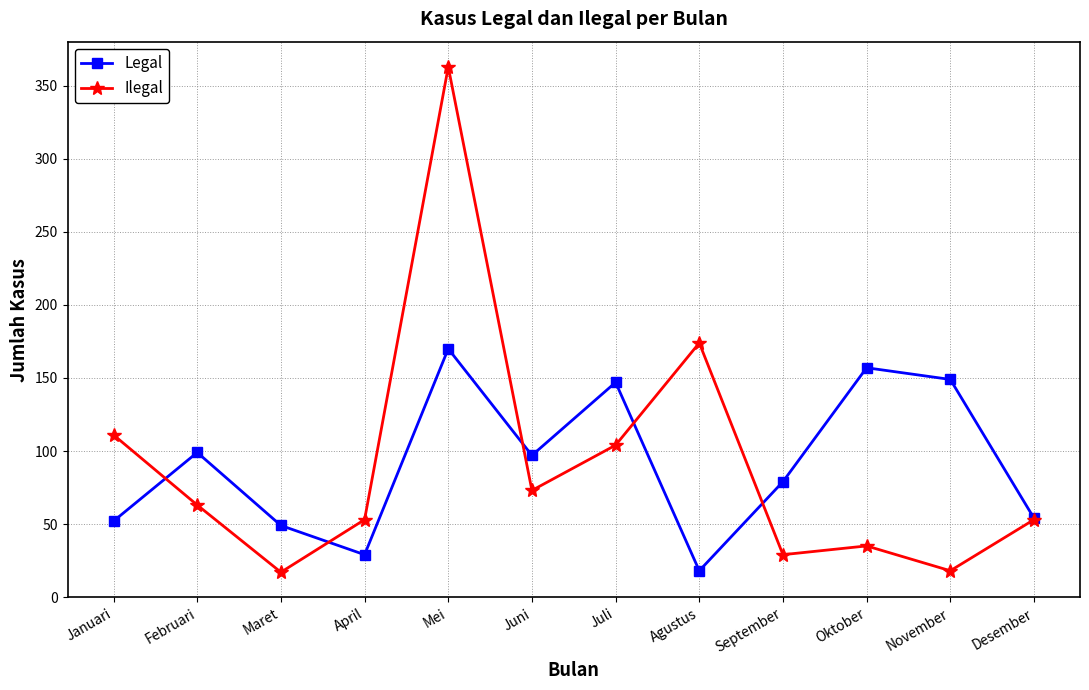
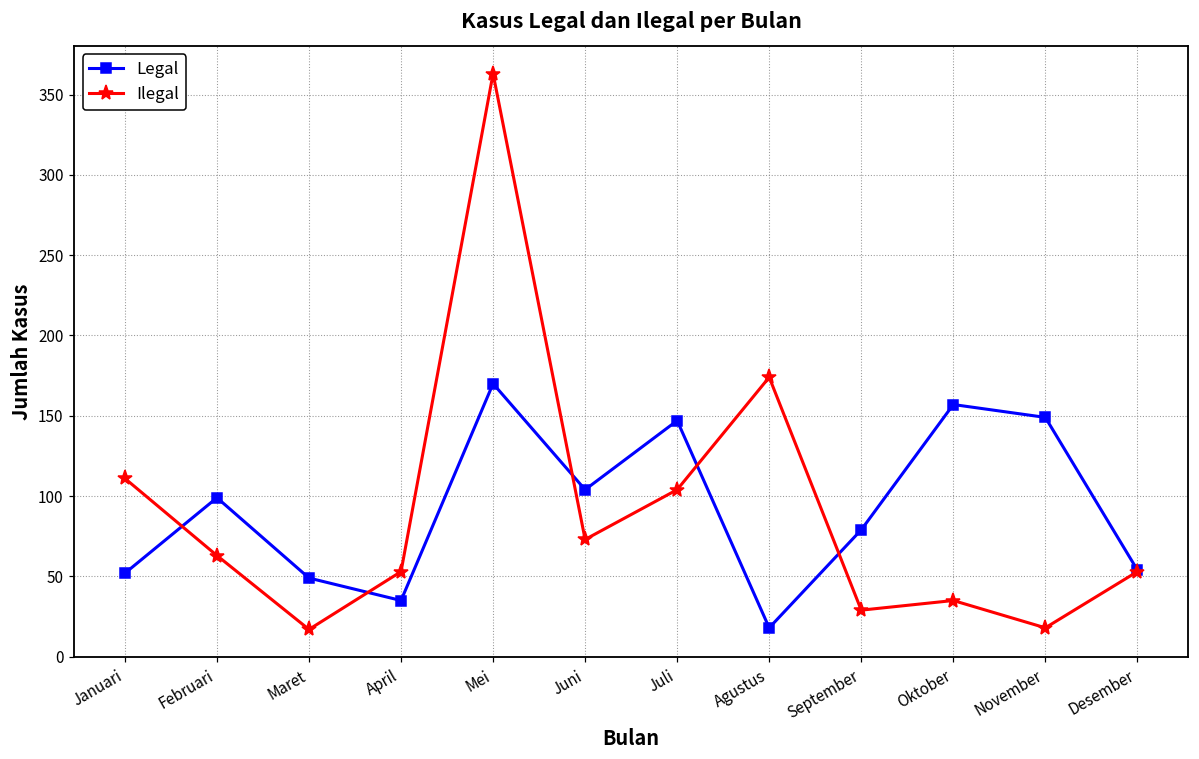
Legal, April: 29 -> 35
Legal, Juni: 97 -> 104
